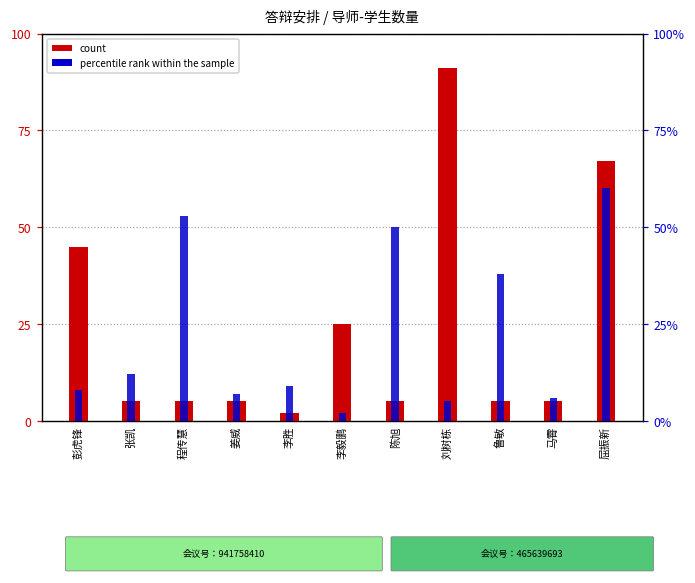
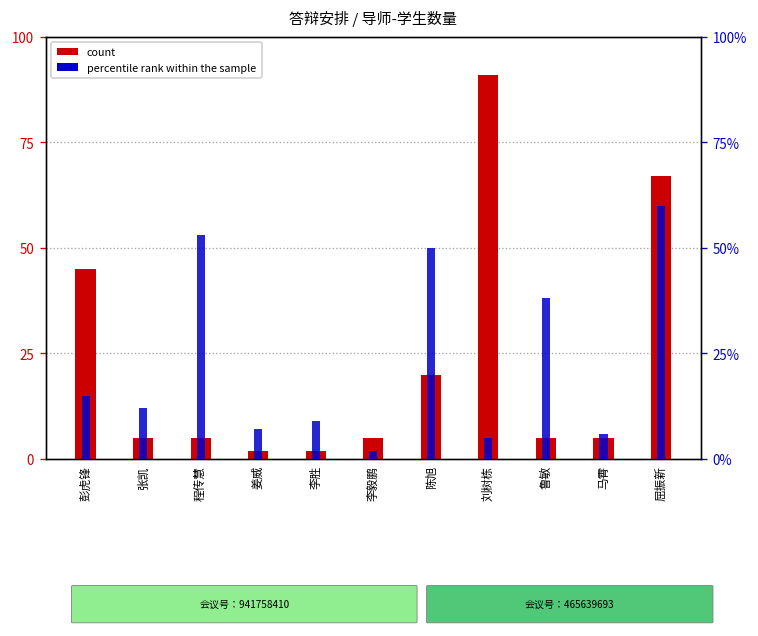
count, 姜威: 5 -> 2
count, 李毅鹏: 25 -> 5
count, 陈旭: 5 -> 20
percentile rank within the sample, 彭虎锋: 8% -> 15%
